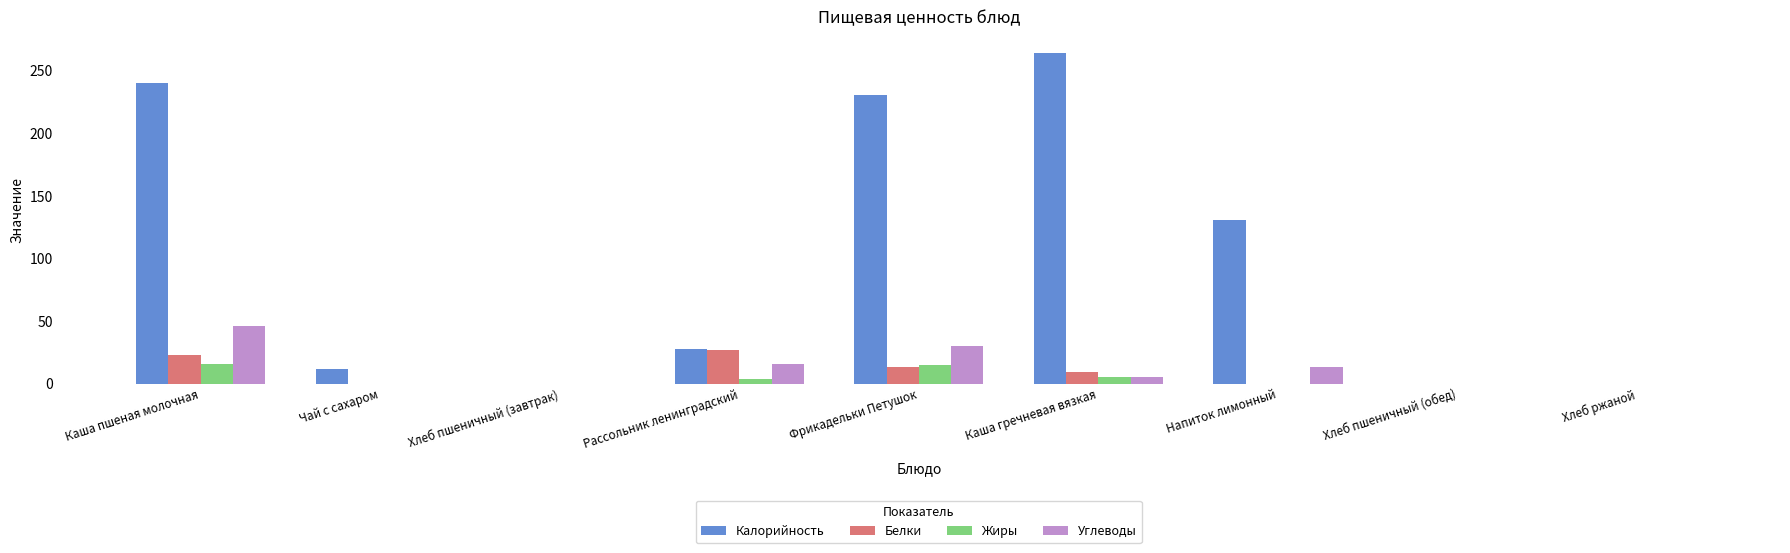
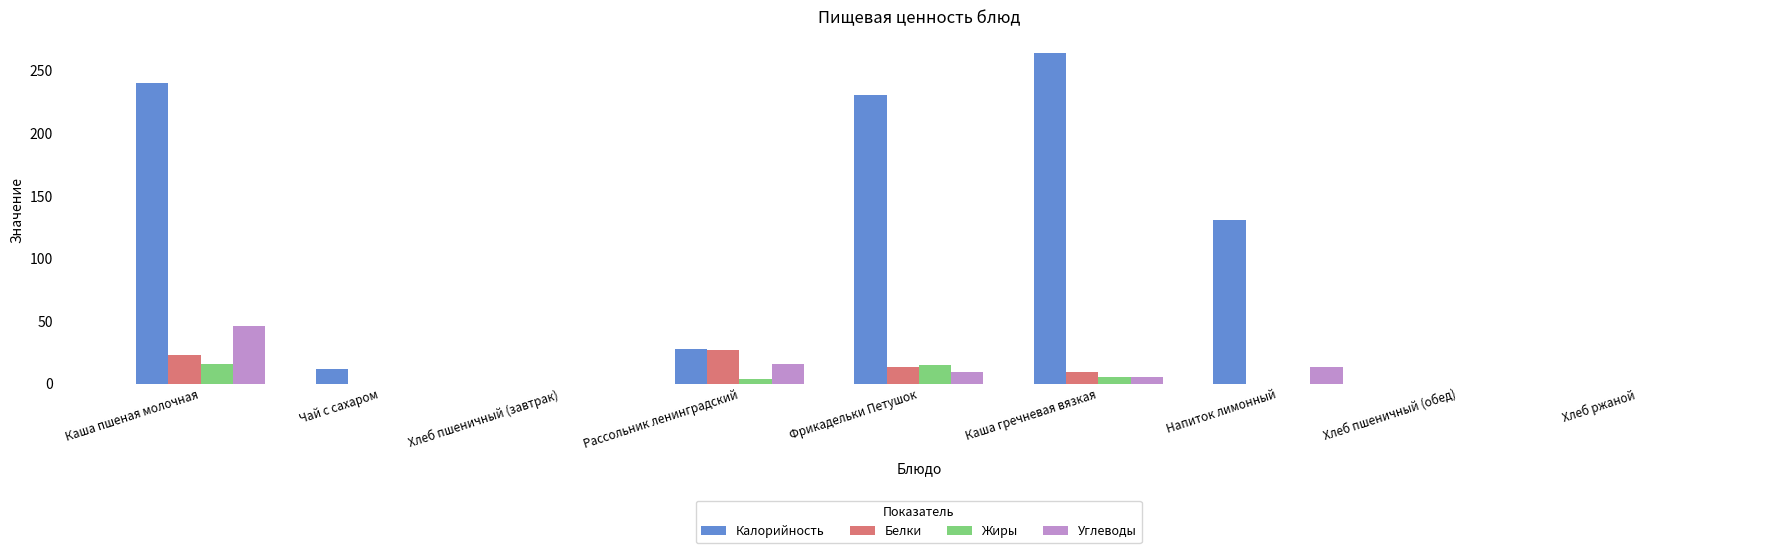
Углеводы, Фрикадельки Петушок: 30 -> 9
